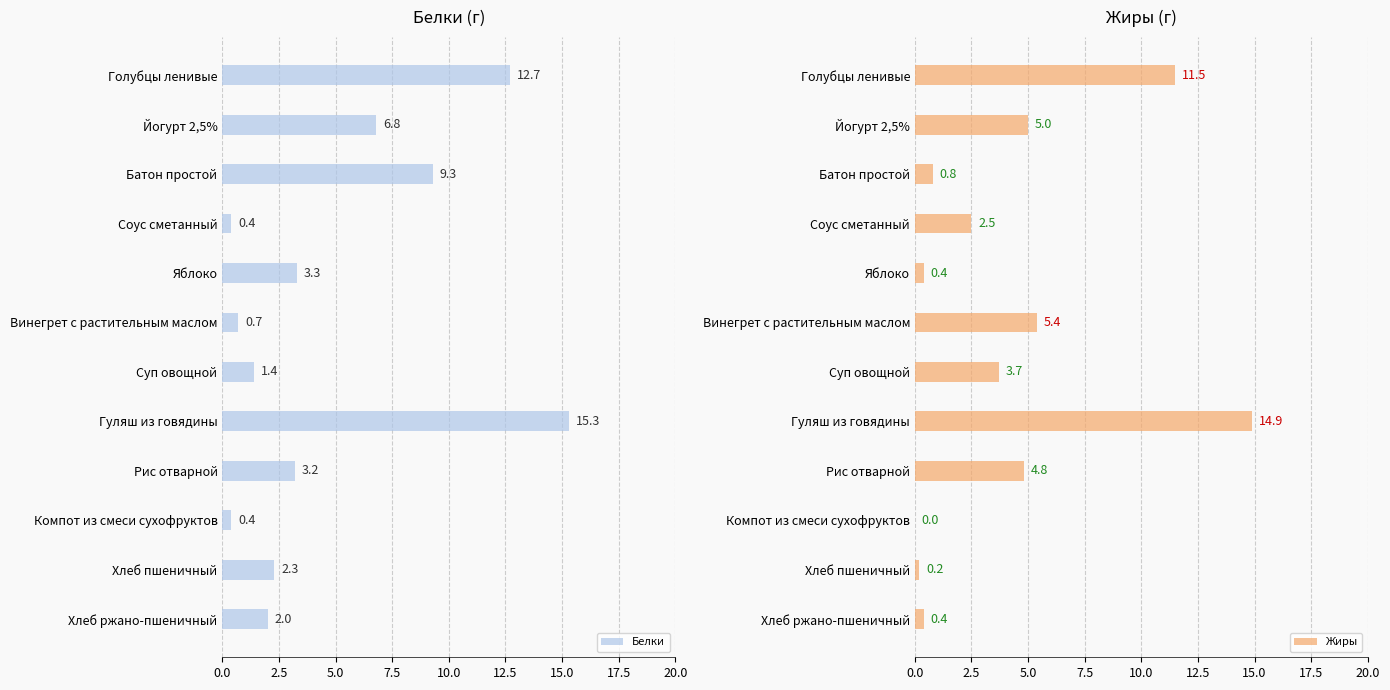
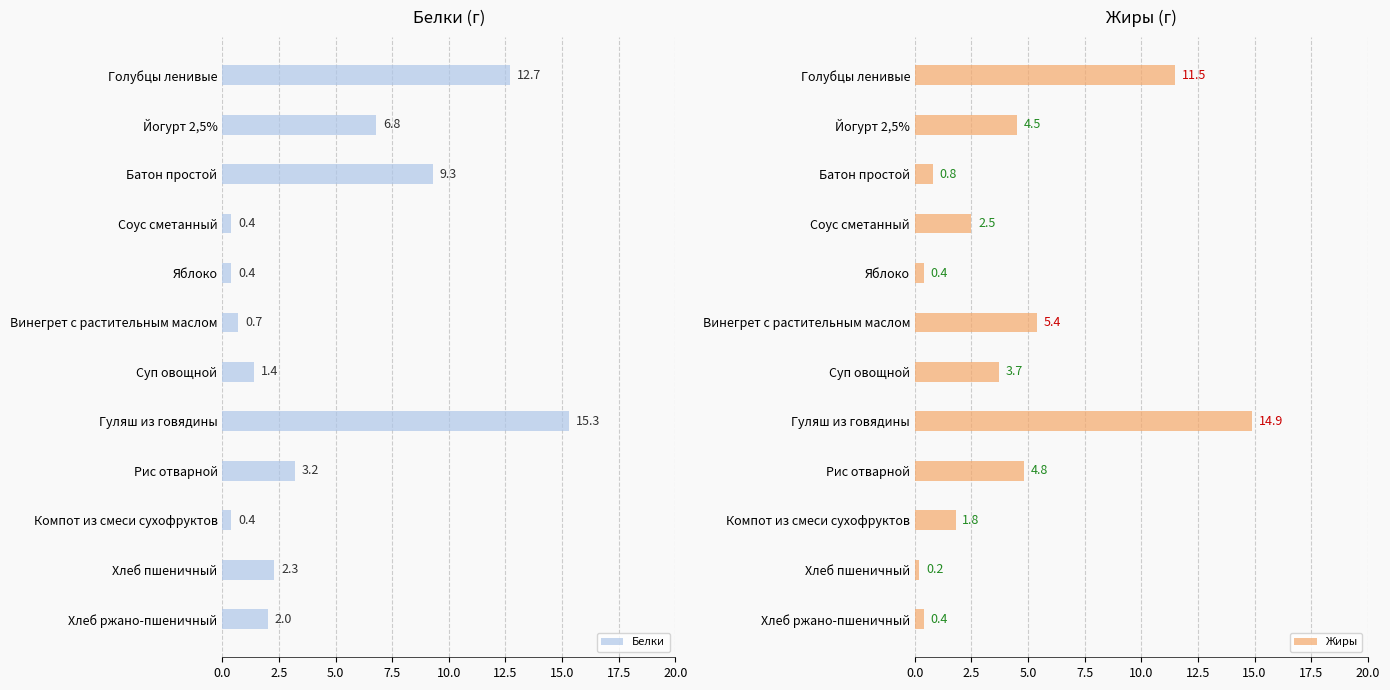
Белки (г), Яблоко: 3.3 -> 0.4
Жиры (г), Йогурт 2,5%: 5.0 -> 4.5
Жиры (г), Компот из смеси сухофруктов: 0.0 -> 1.8
